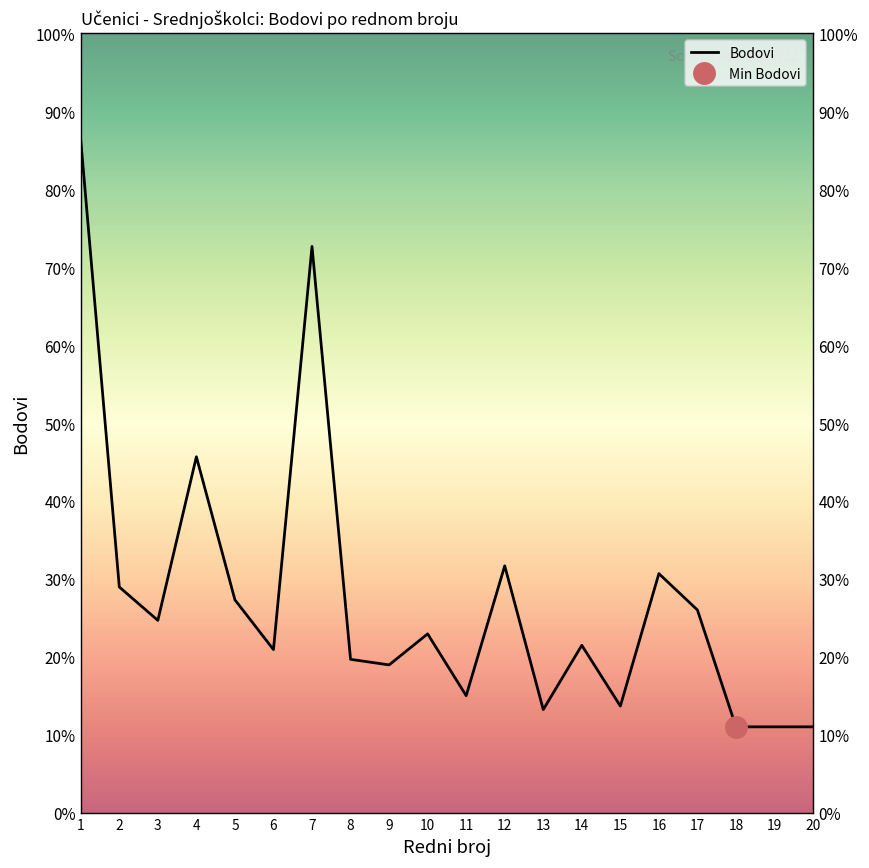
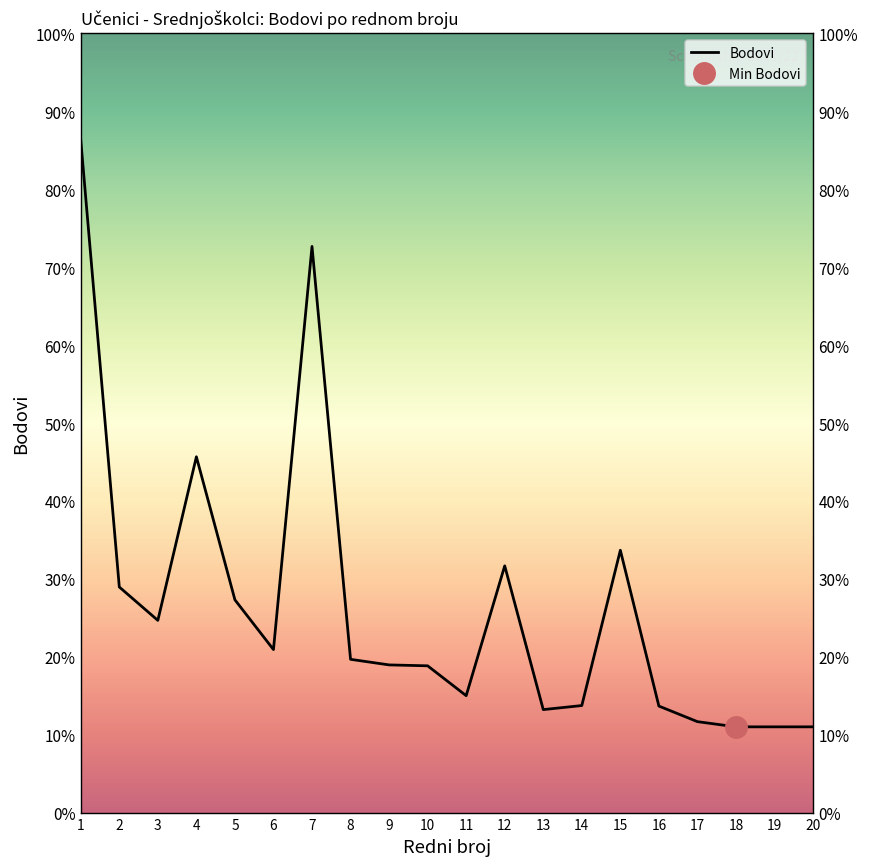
Bodovi, 10: 23% -> 19%
Bodovi, 14: 21% -> 14%
Bodovi, 15: 14% -> 34%
Bodovi, 16: 31% -> 14%
Bodovi, 17: 26% -> 12%
